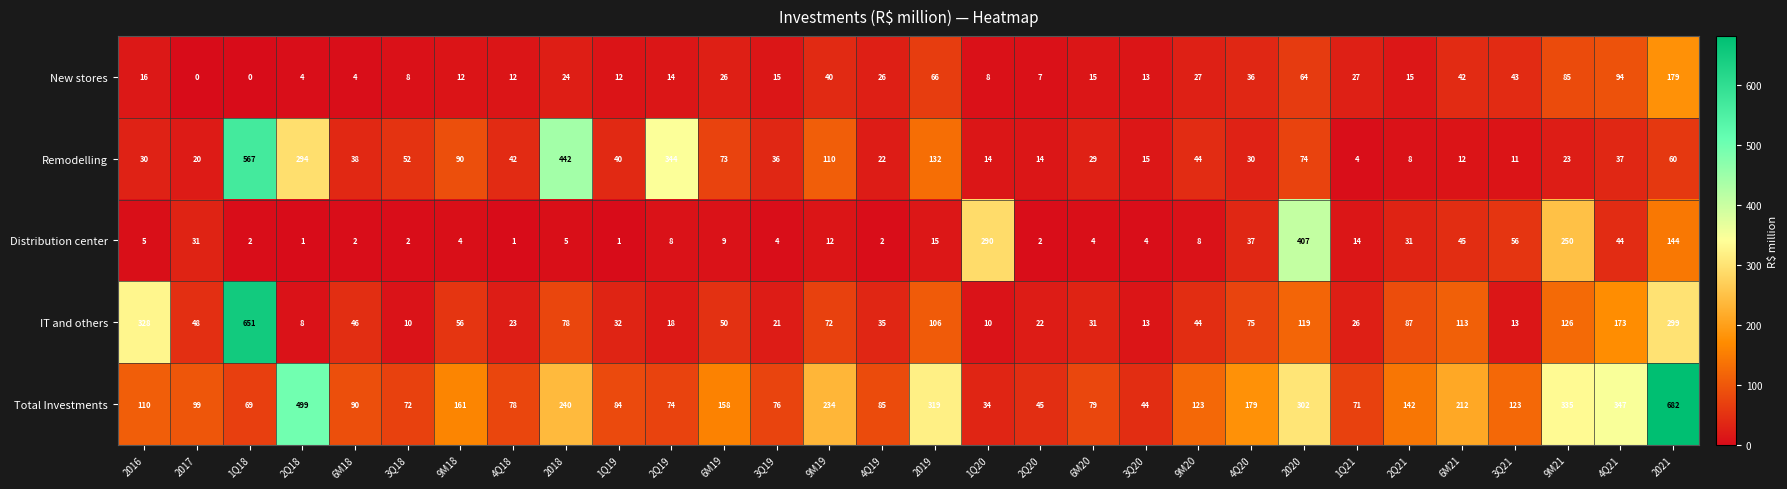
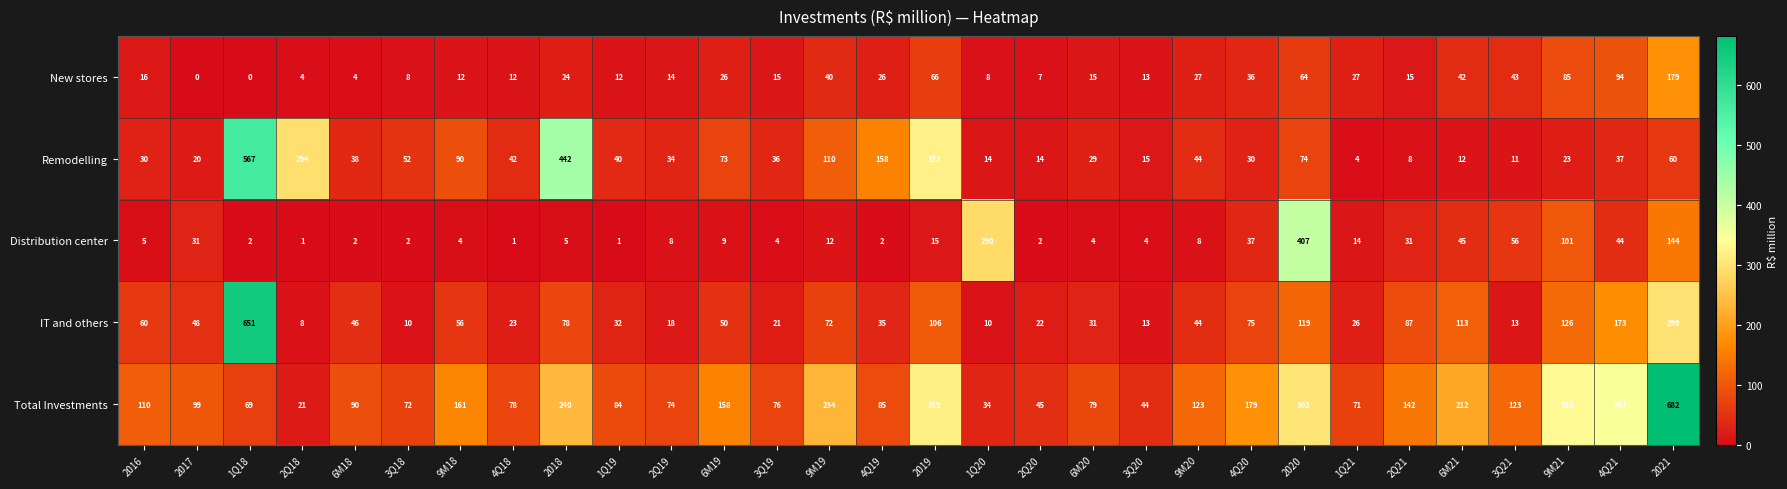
Remodelling, 2Q19: 344 -> 34
Remodelling, 4Q19: 22 -> 158
Remodelling, 2019: 132 -> 322
Distribution center, 9M21: 250 -> 101
IT and others, 2016: 328 -> 60
Total Investments, 2Q18: 499 -> 21
